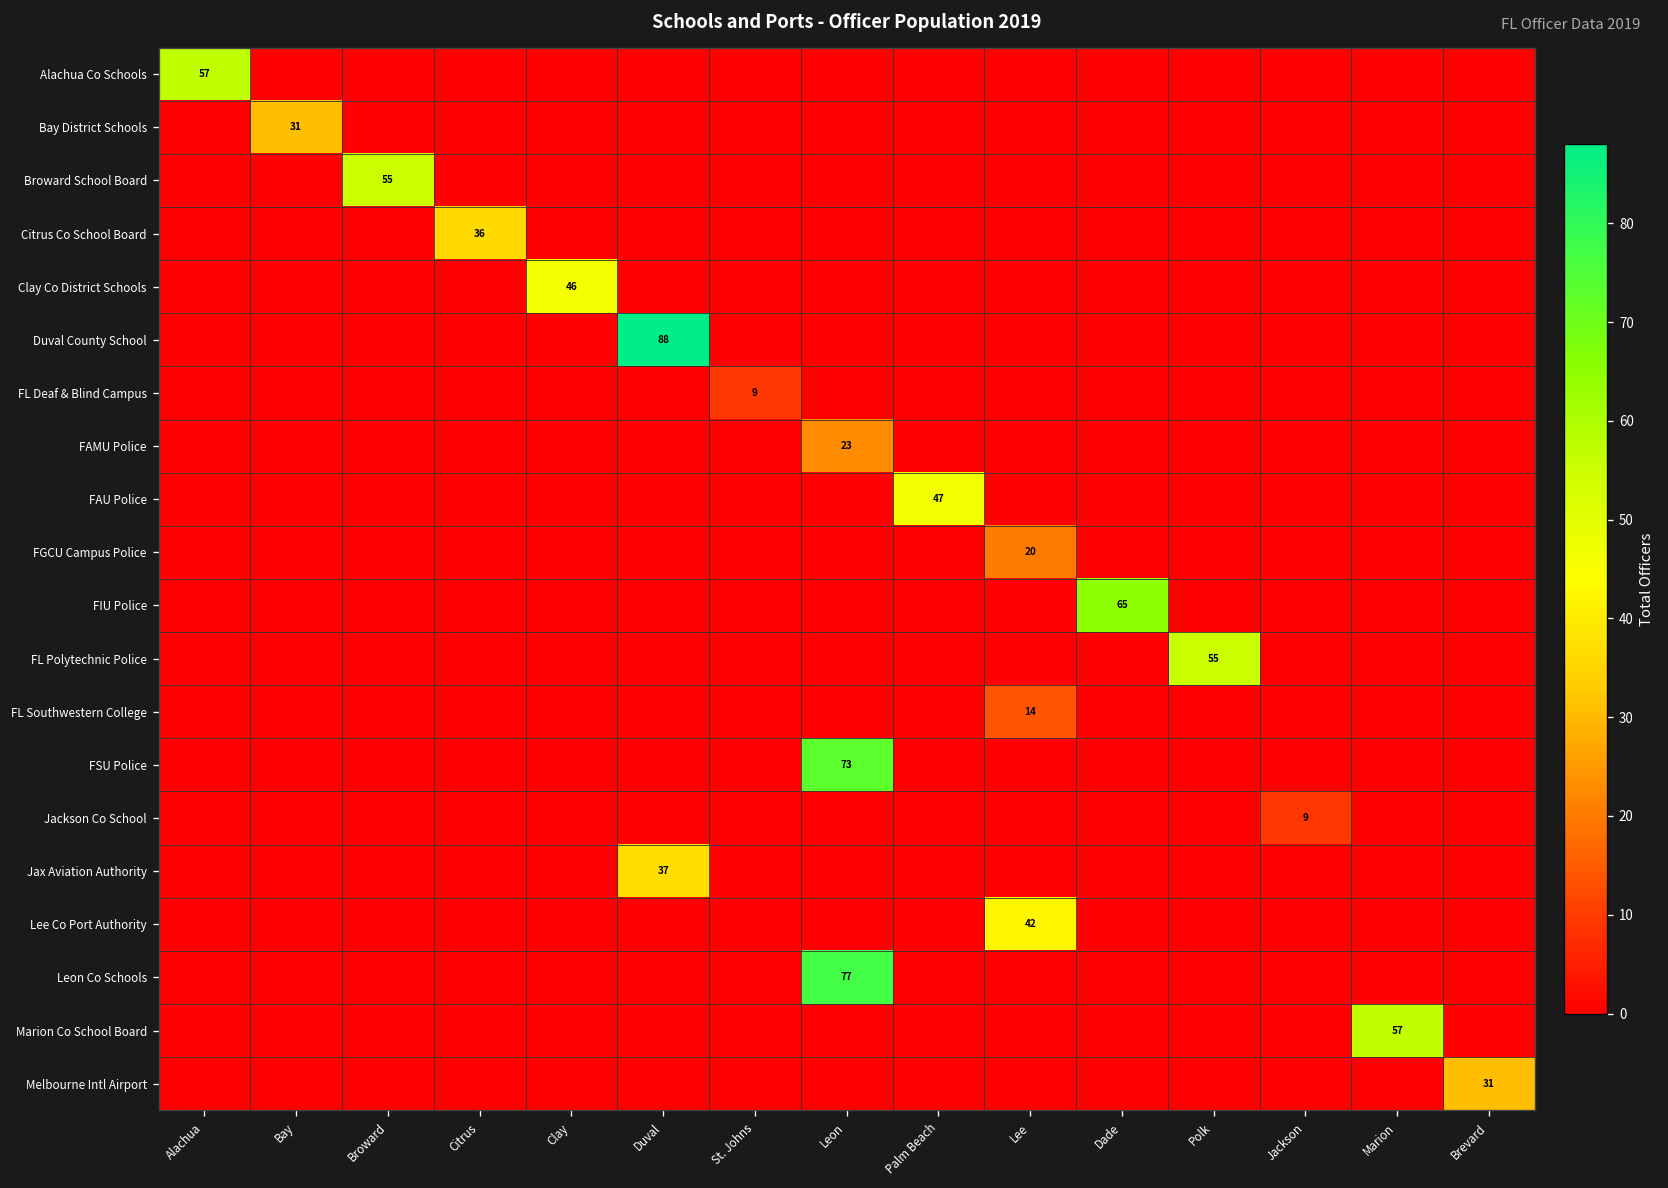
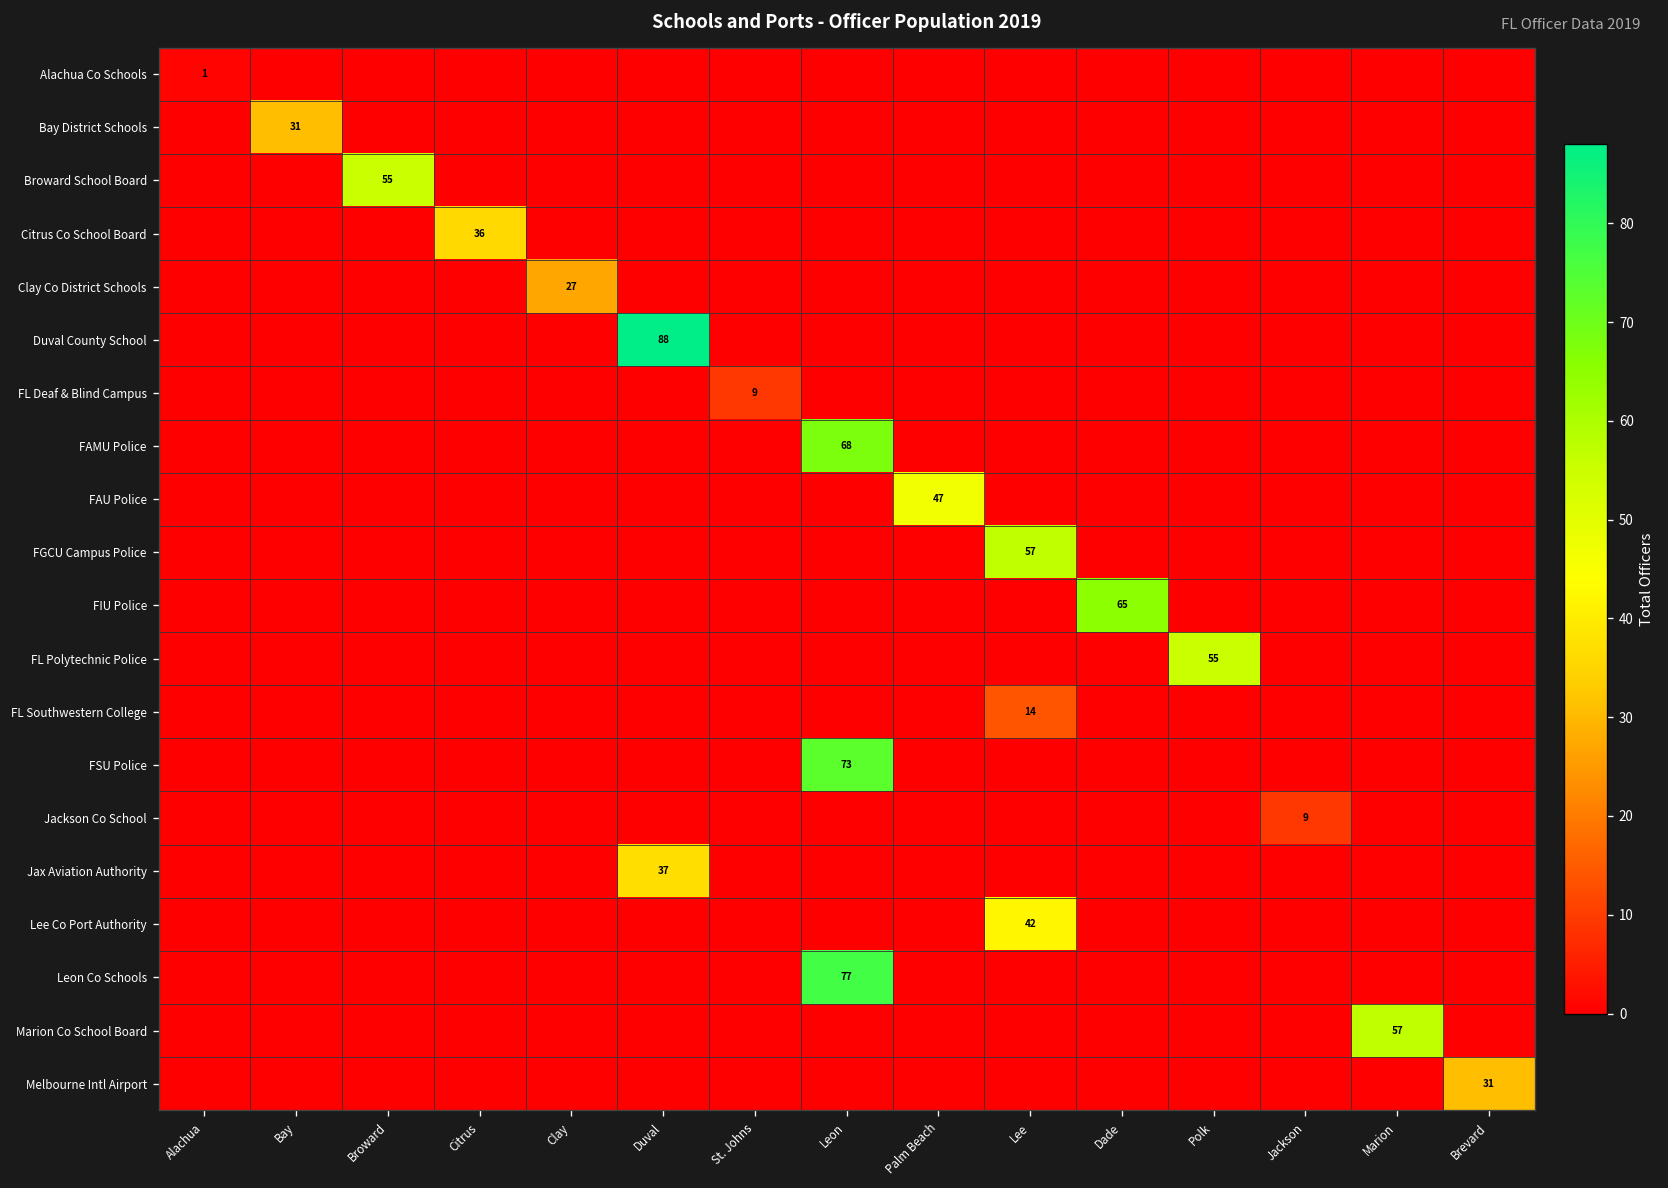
Alachua Co Schools, Alachua: 57 -> 1
Clay Co District Schools, Clay: 46 -> 27
FAMU Police, Leon: 23 -> 68
FGCU Campus Police, Lee: 20 -> 57
